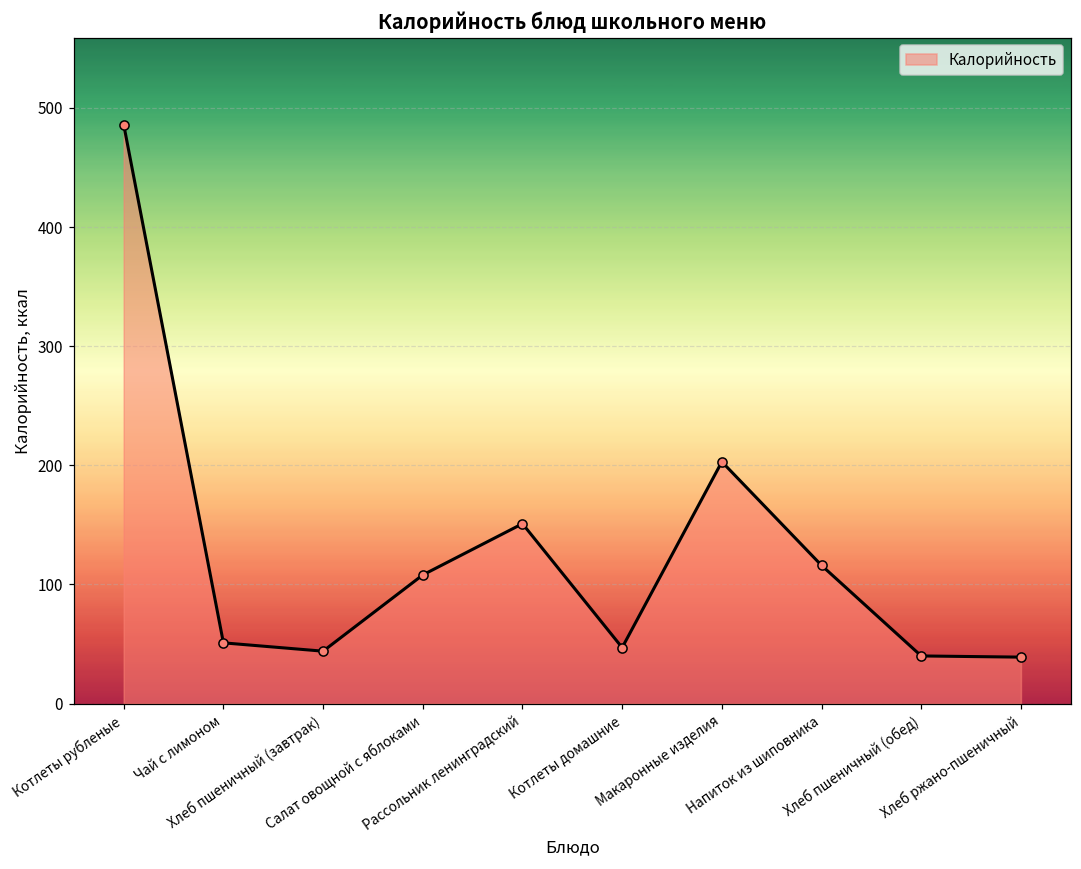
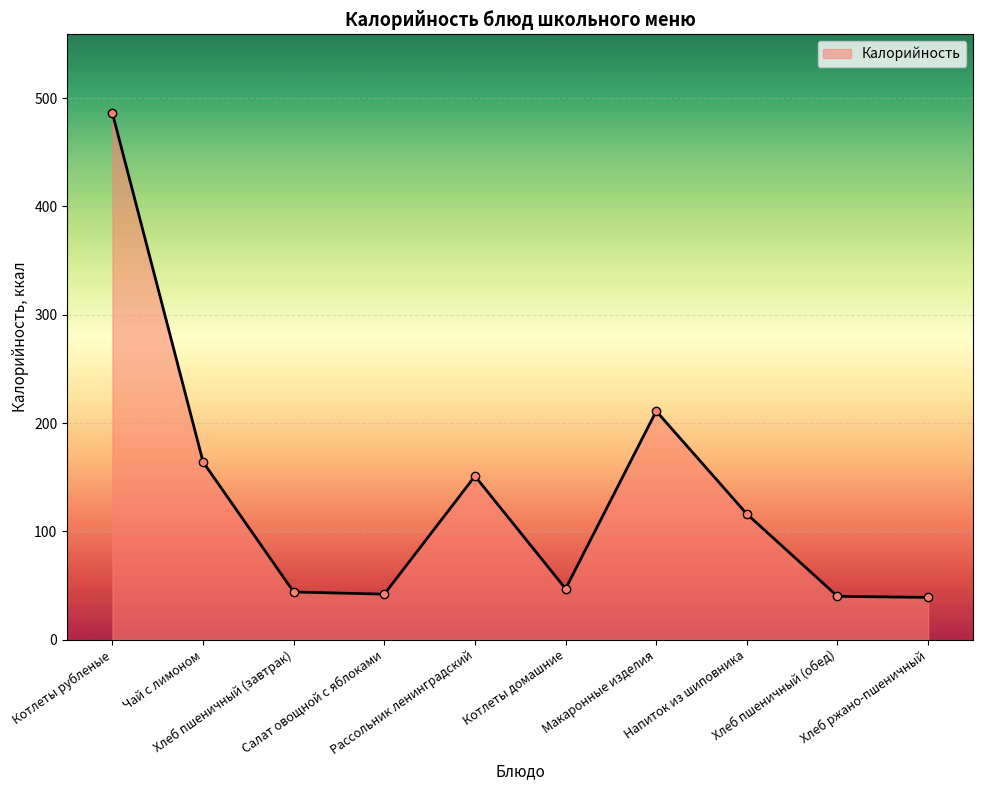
Чай с лимоном: 51 -> 164
Салат овощной с яблоками: 108 -> 42
Макаронные изделия: 203 -> 211
